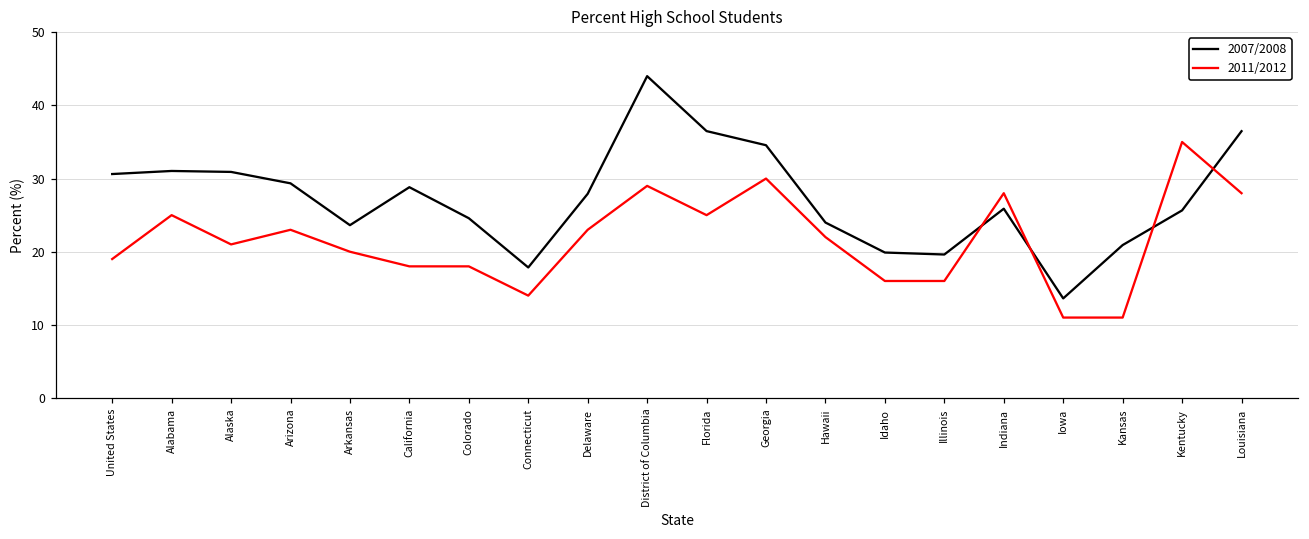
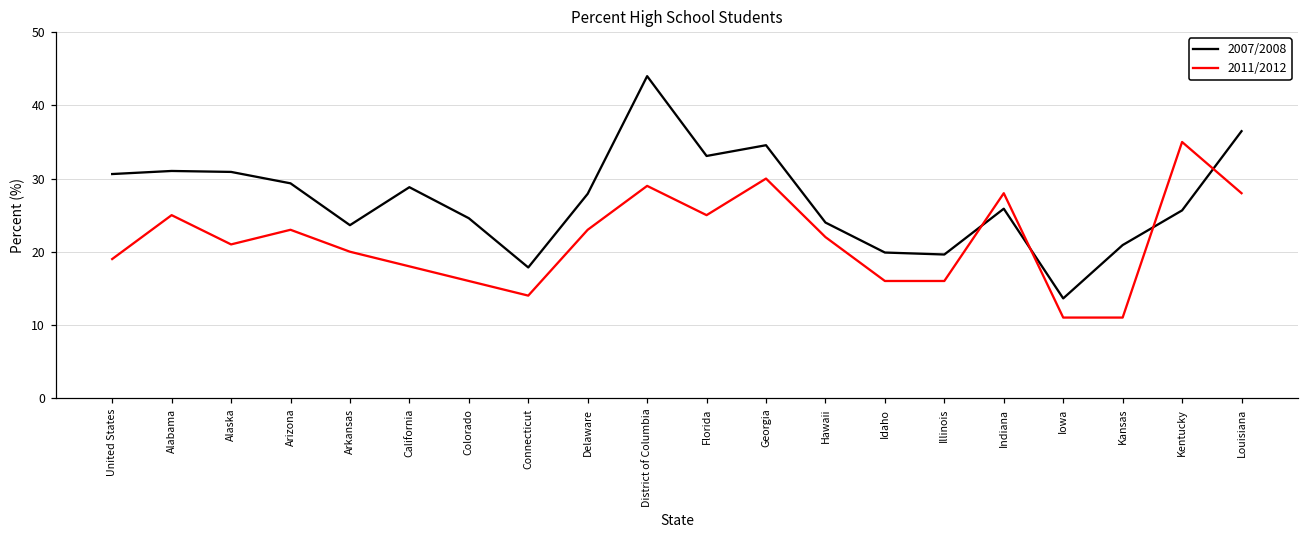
2011/2012, Colorado: 18 -> 16
2007/2008, Florida: 36 -> 33
